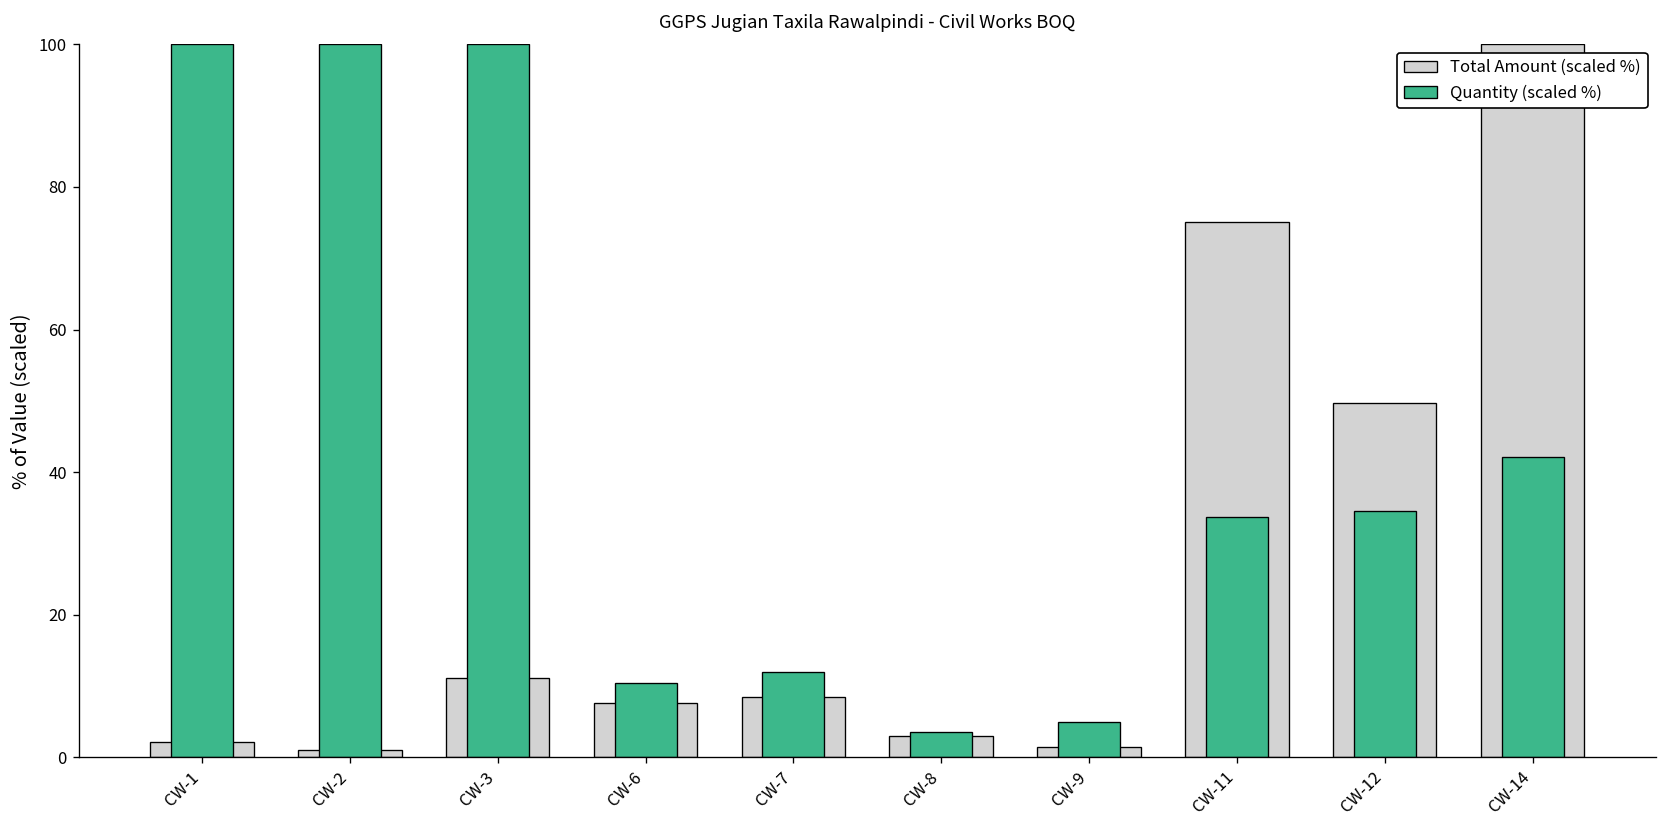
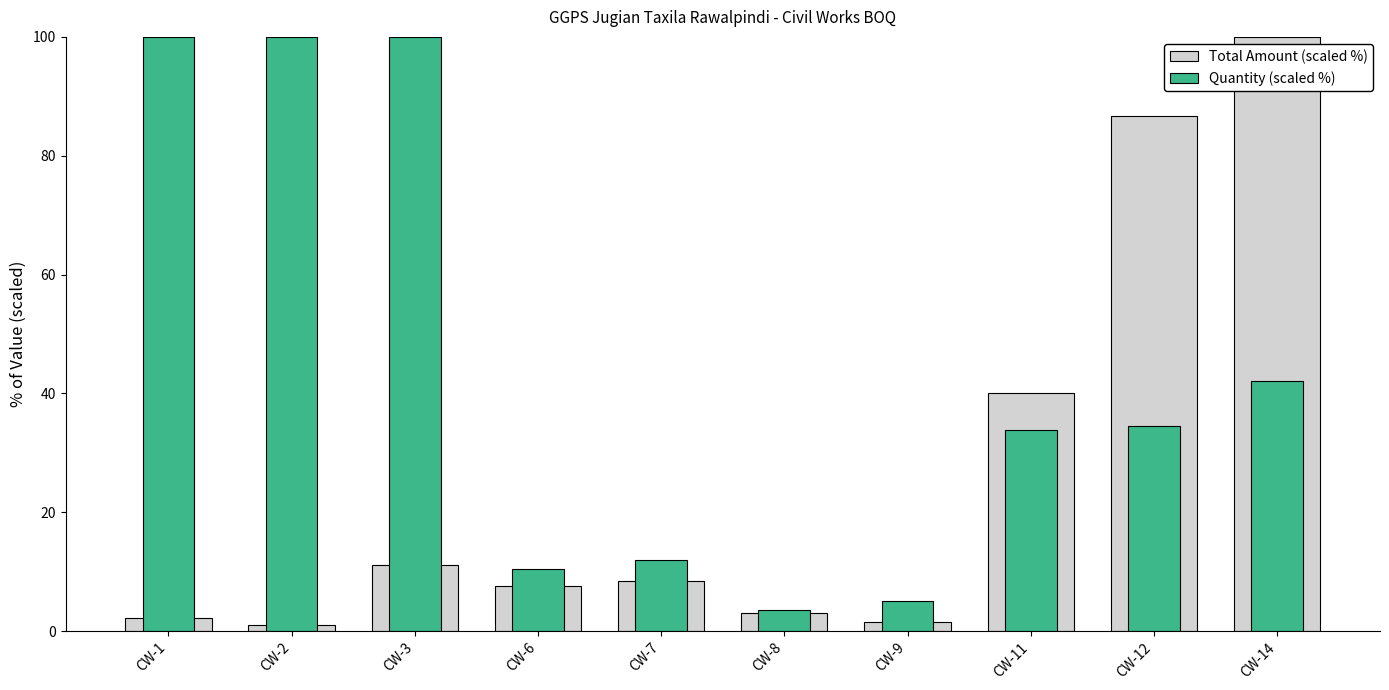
Total Amount (scaled %), CW-11: 75 -> 40
Total Amount (scaled %), CW-12: 50 -> 87
